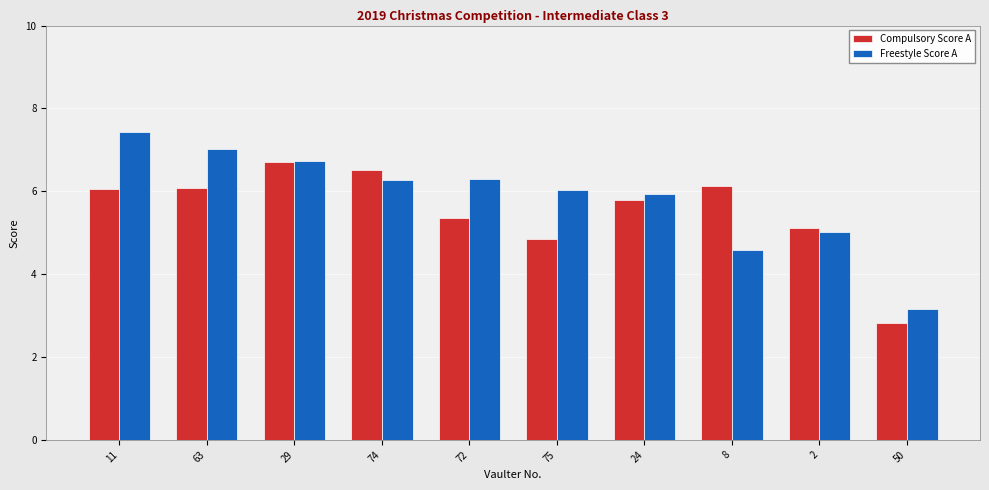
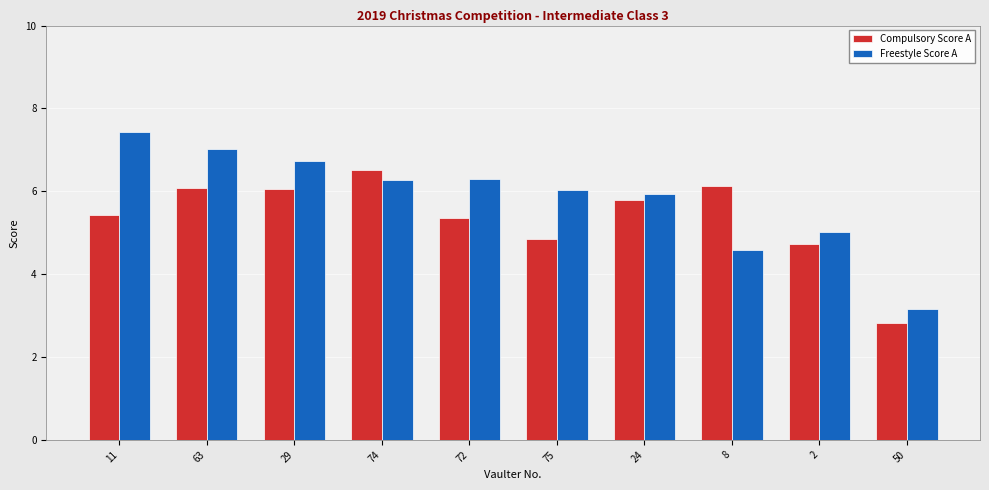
Compulsory Score A, 11: 6.1 -> 5.4
Compulsory Score A, 29: 6.7 -> 6.1
Compulsory Score A, 2: 5.1 -> 4.7
